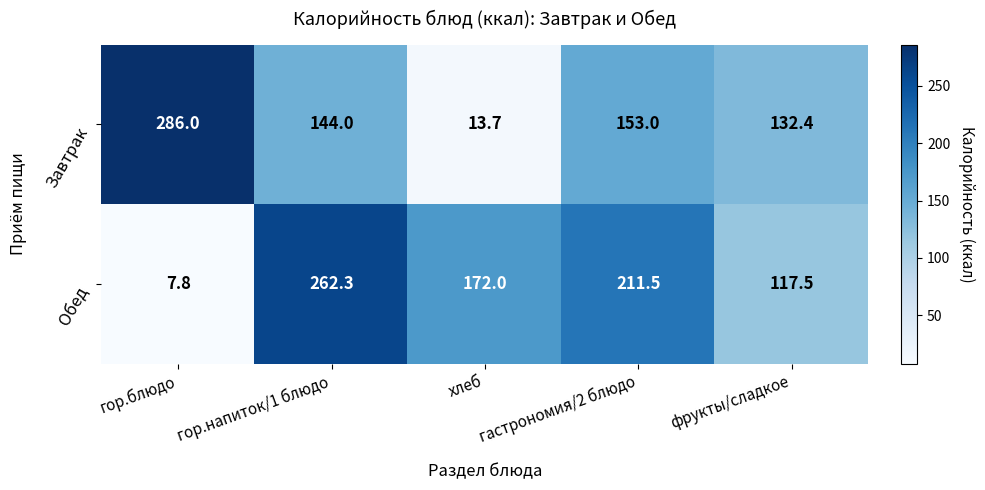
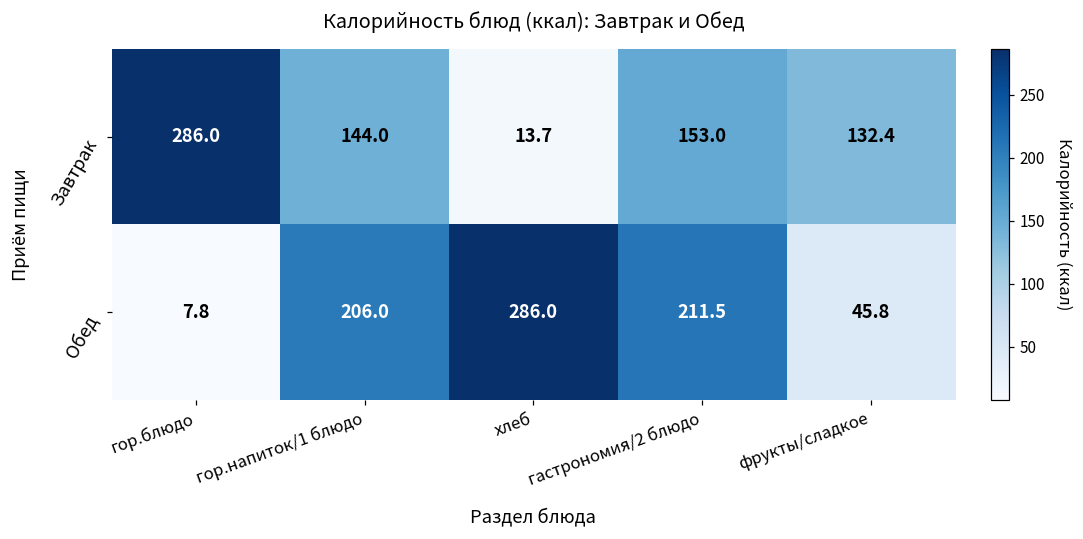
Обед, гор.напиток/1 блюдо: 262.3 -> 206.0
Обед, хлеб: 172.0 -> 286.0
Обед, фрукты/сладкое: 117.5 -> 45.8
